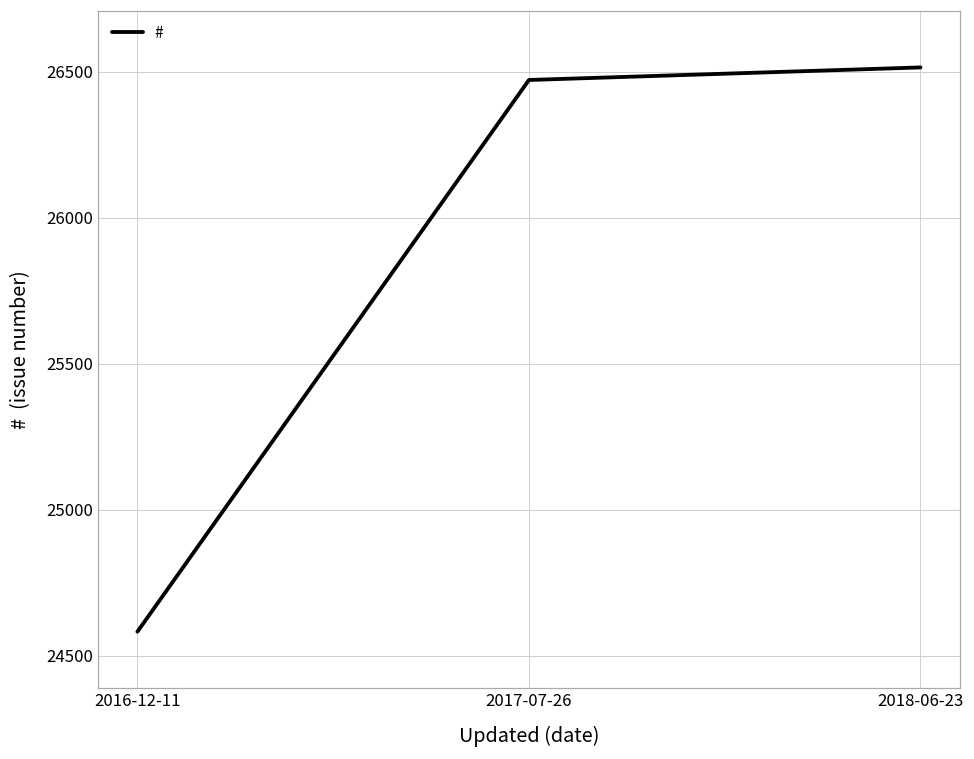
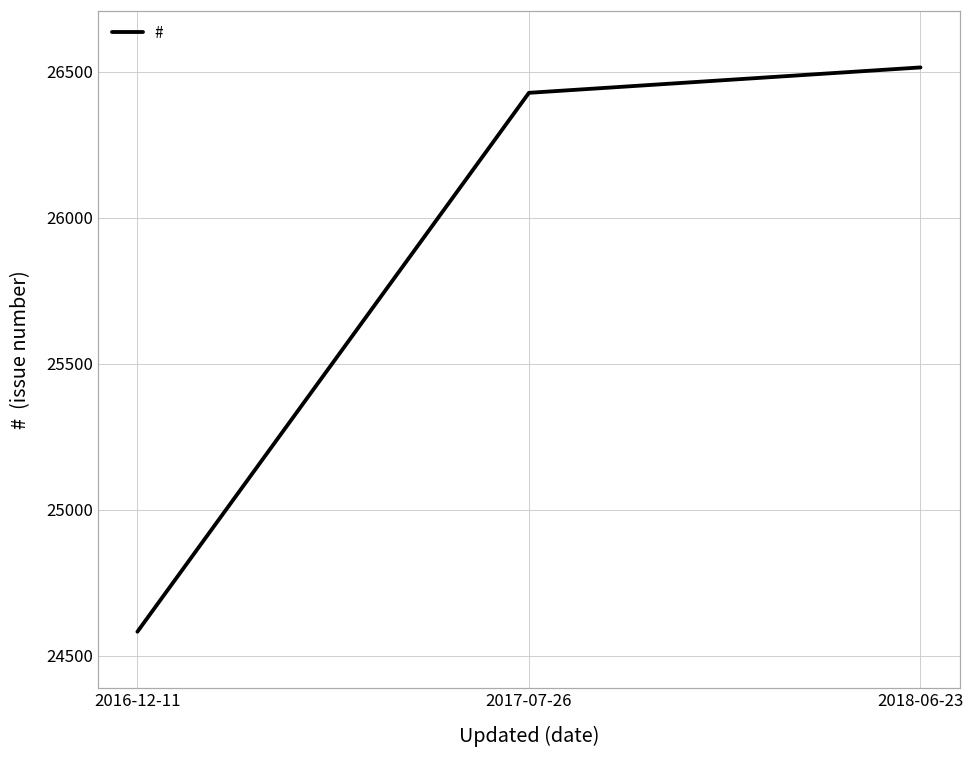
2017-07-26: 26470 -> 26430
